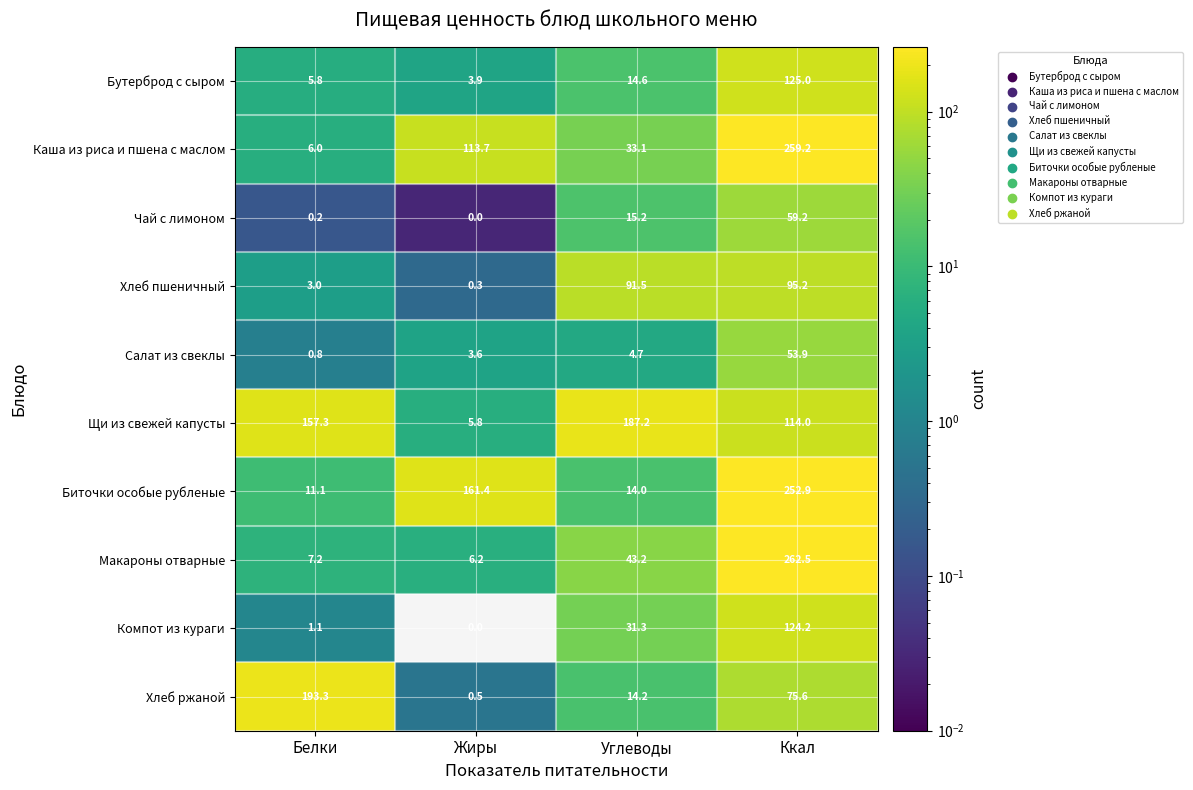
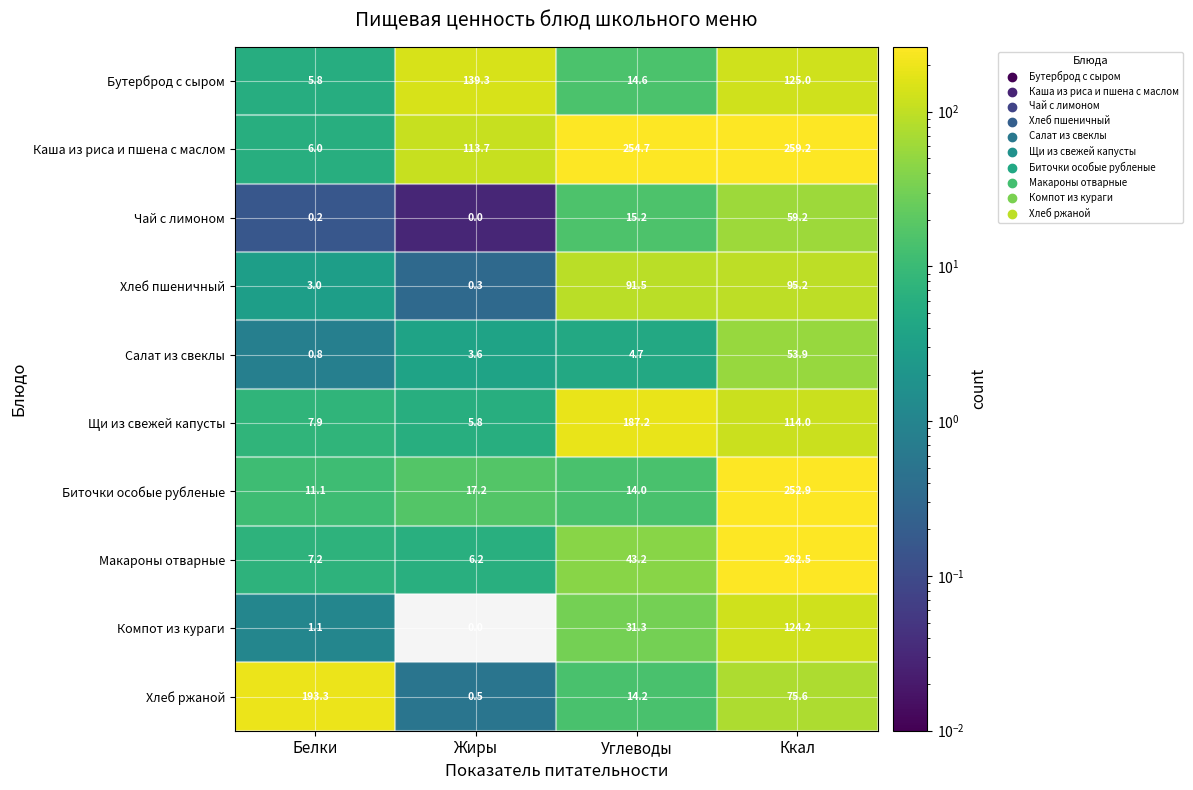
Бутерброд с сыром, Жиры: 3.9 -> 139.3
Каша из риса и пшена с маслом, Углеводы: 33.1 -> 254.7
Щи из свежей капусты, Белки: 157.3 -> 7.9
Биточки особые рубленые, Жиры: 161.4 -> 17.2
